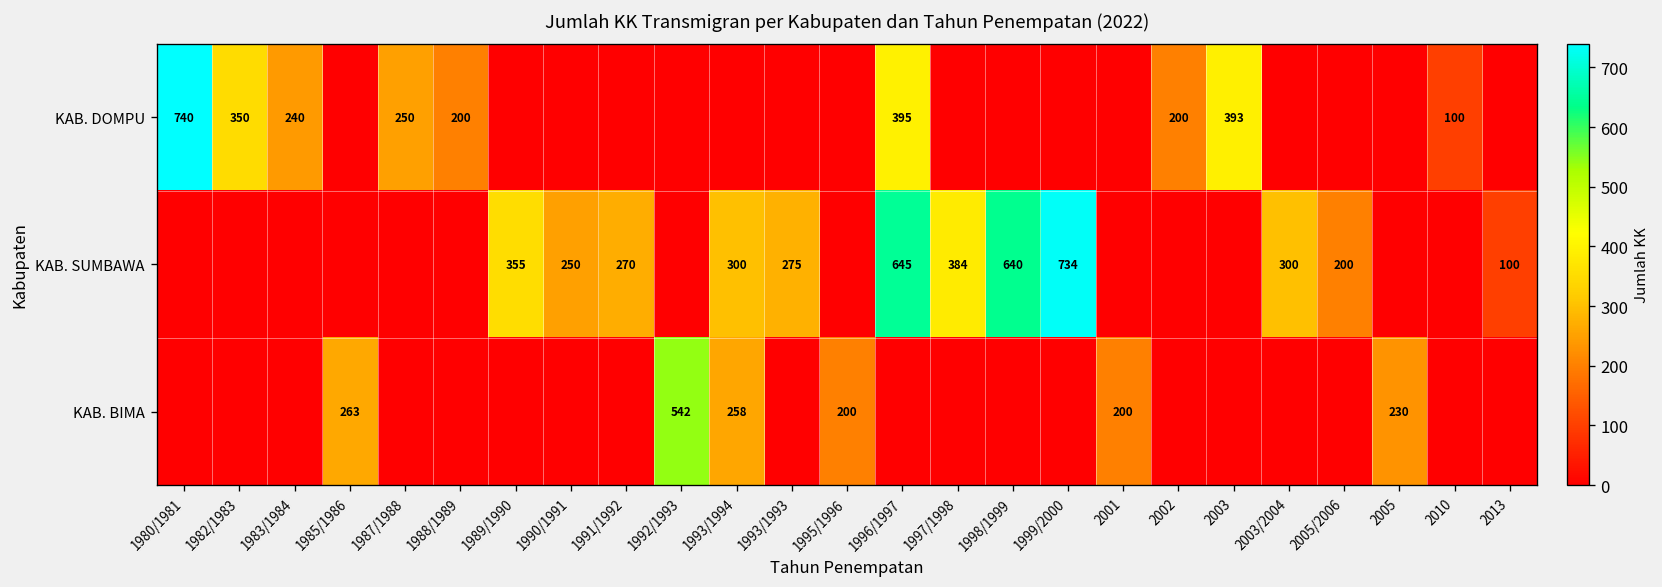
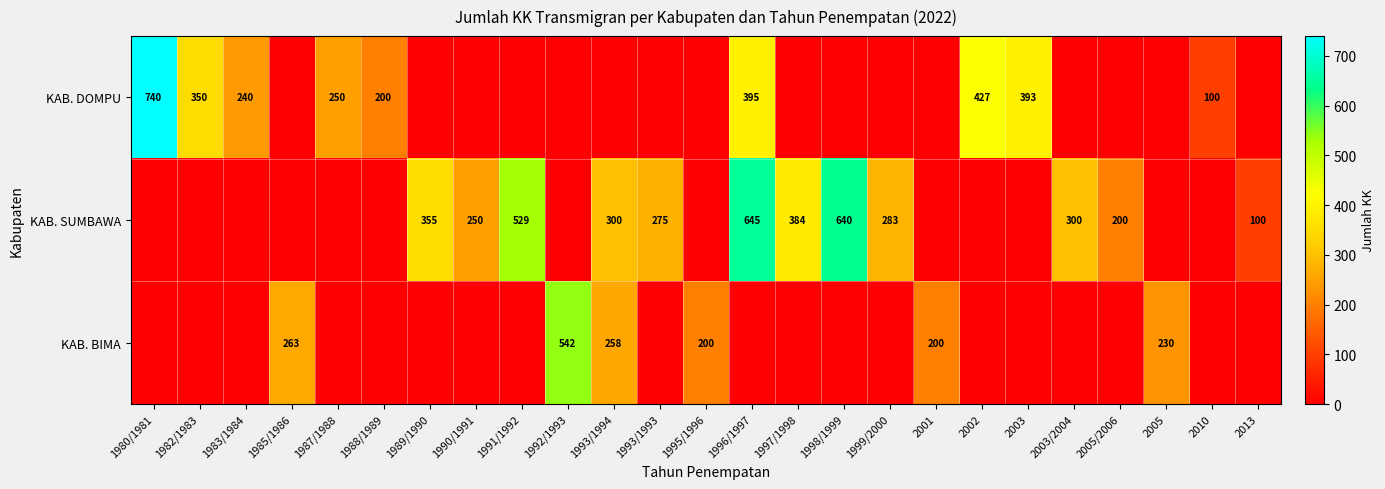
KAB. DOMPU, 2002: 200 -> 427
KAB. SUMBAWA, 1991/1992: 270 -> 529
KAB. SUMBAWA, 1999/2000: 734 -> 283
